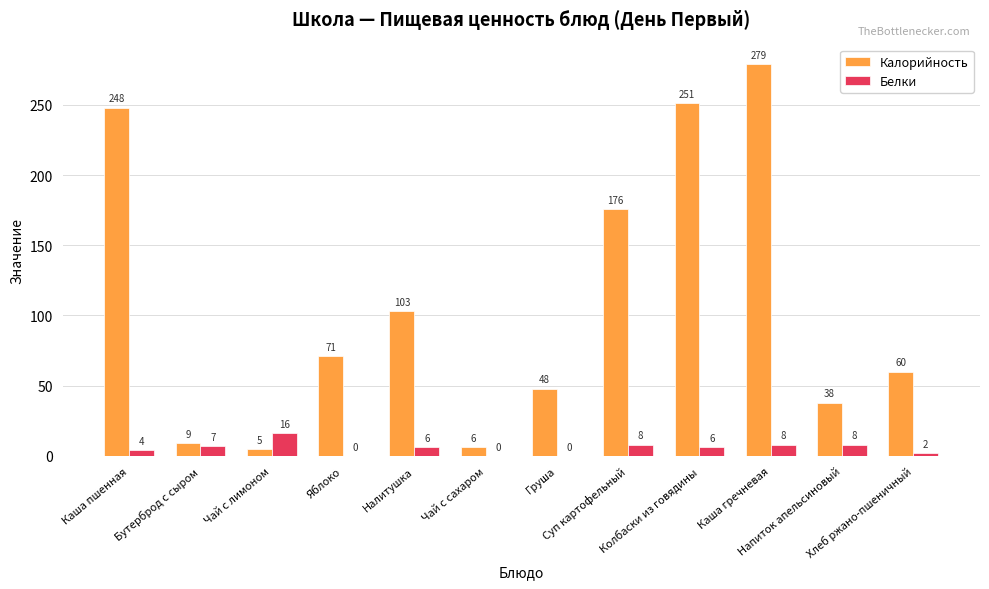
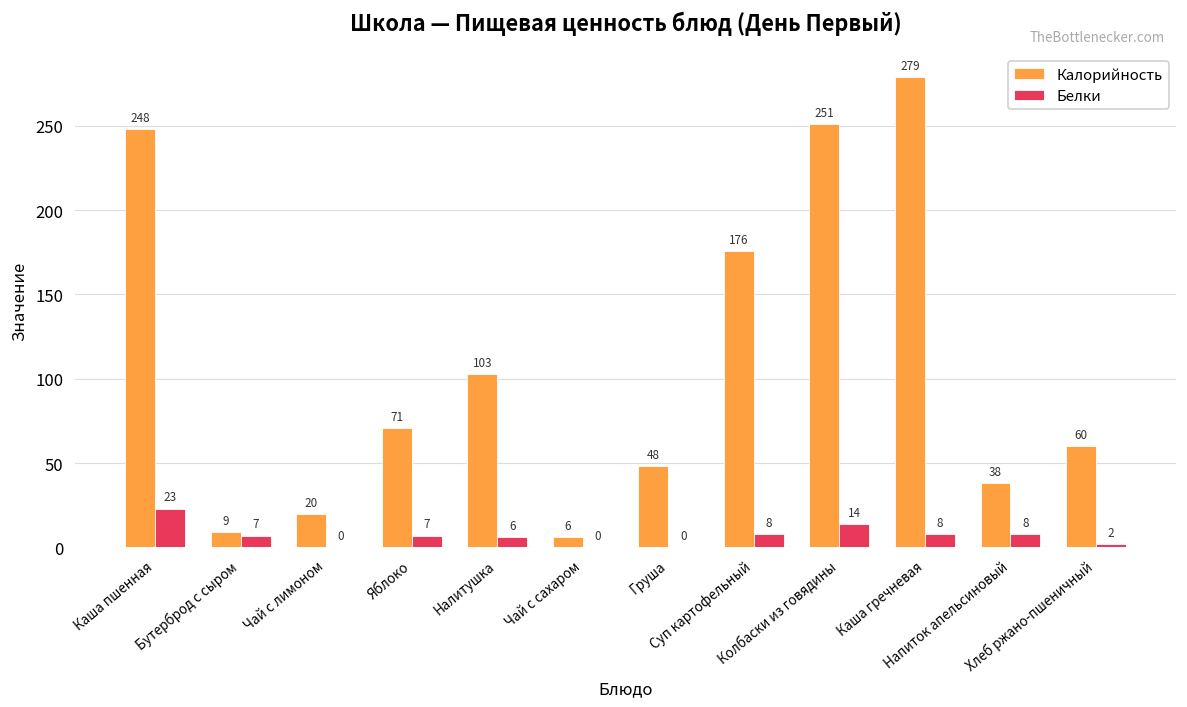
Белки, Каша пшенная: 4 -> 23
Калорийность, Чай с лимоном: 5 -> 20
Белки, Чай с лимоном: 16 -> 0
Белки, Яблоко: 0 -> 7
Белки, Колбаски из говядины: 6 -> 14
